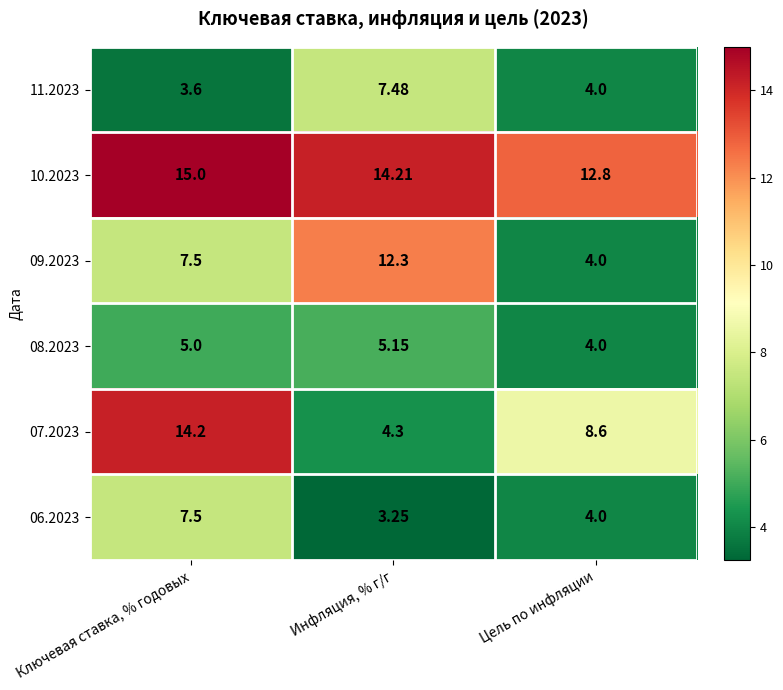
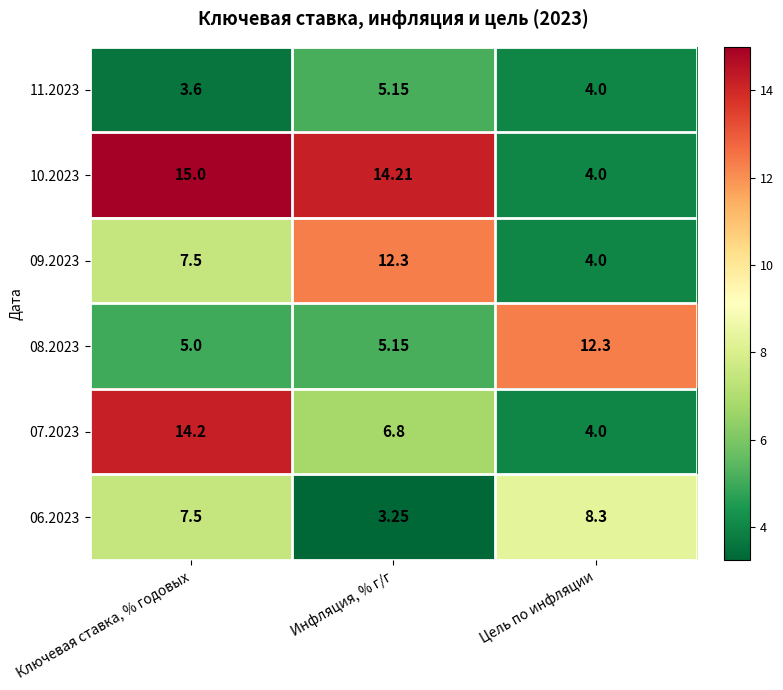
11.2023, Инфляция, % г/г: 7.48 -> 5.15
10.2023, Цель по инфляции: 12.8 -> 4.0
08.2023, Цель по инфляции: 4.0 -> 12.3
07.2023, Инфляция, % г/г: 4.3 -> 6.8
07.2023, Цель по инфляции: 8.6 -> 4.0
06.2023, Цель по инфляции: 4.0 -> 8.3
